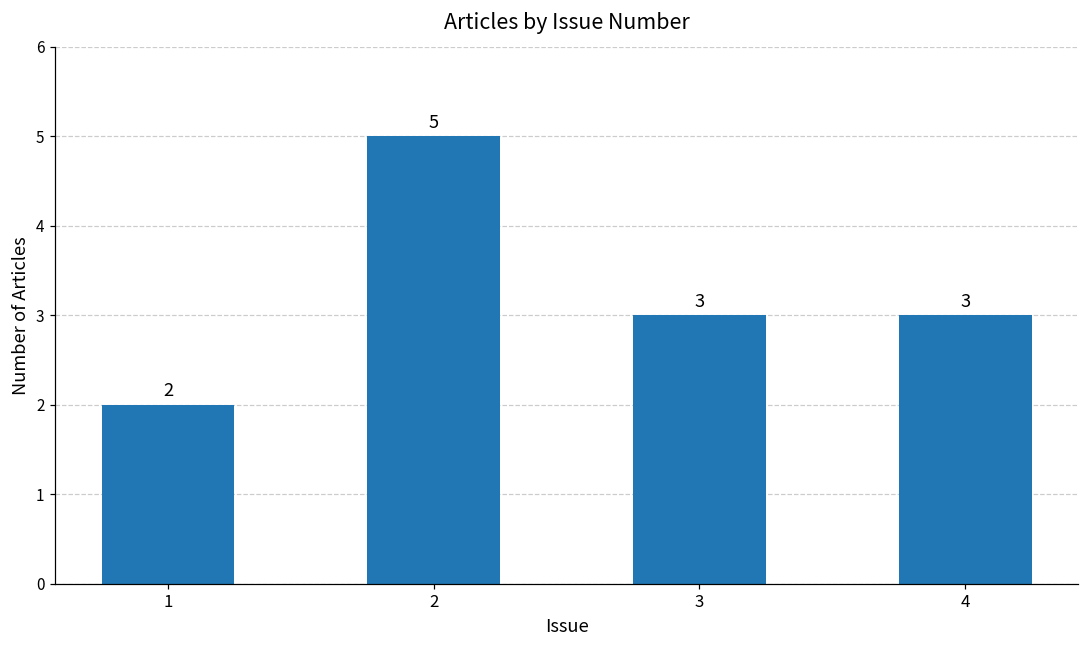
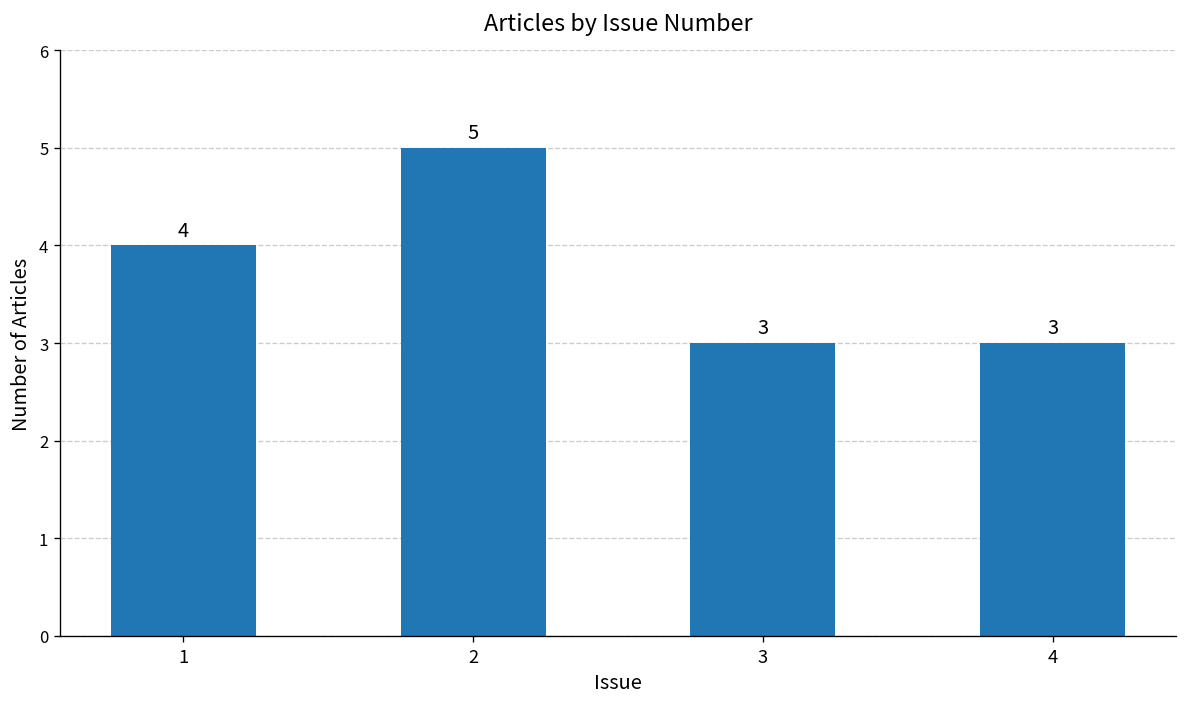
1: 2 -> 4
